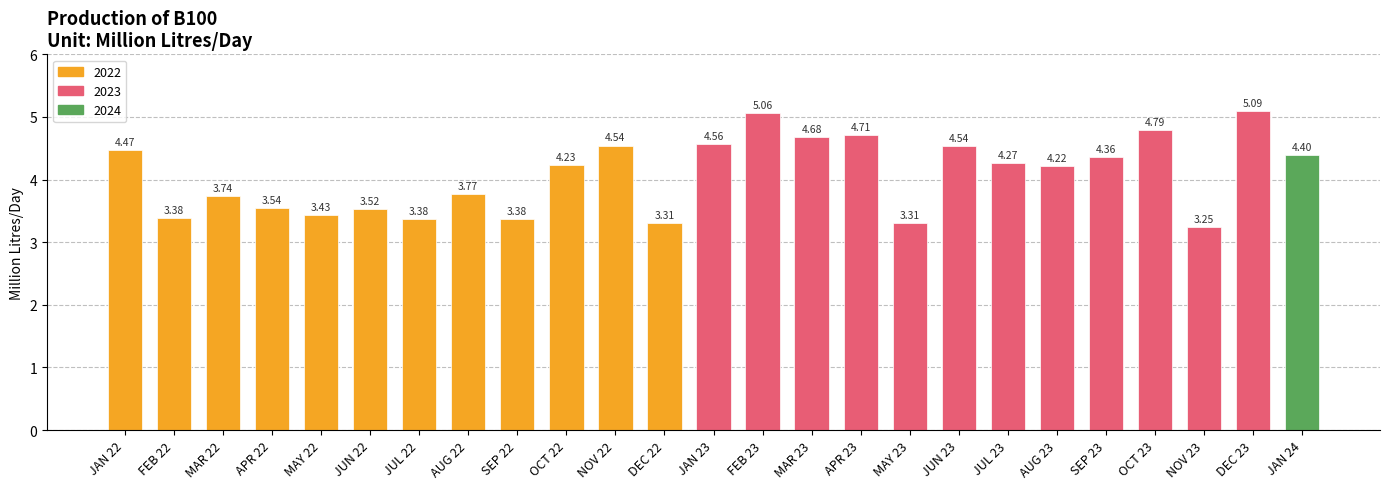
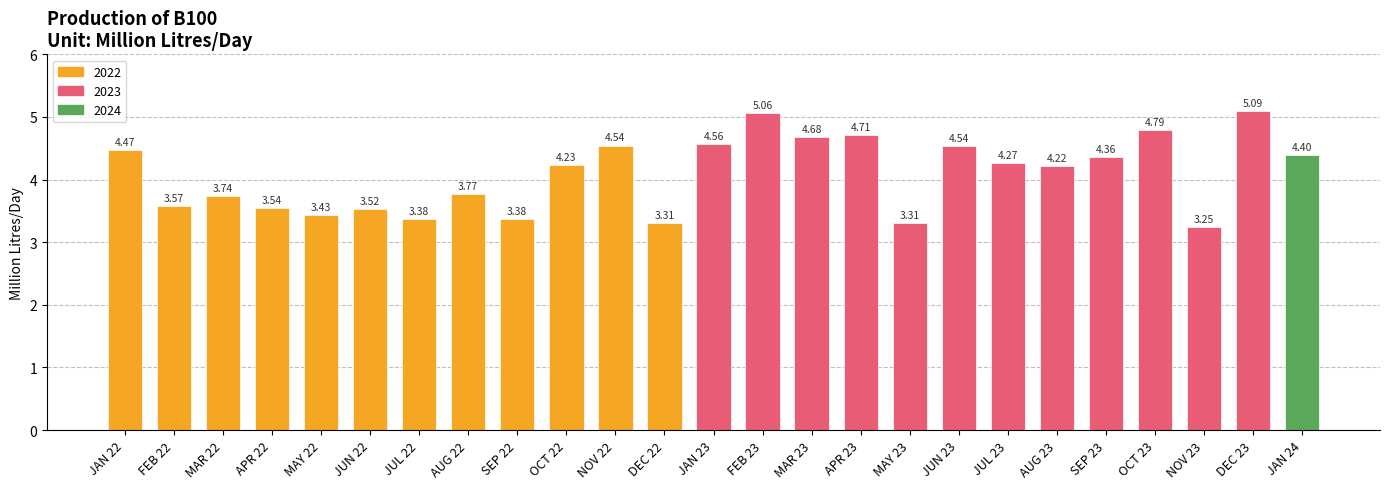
FEB 22: 3.38 -> 3.57
